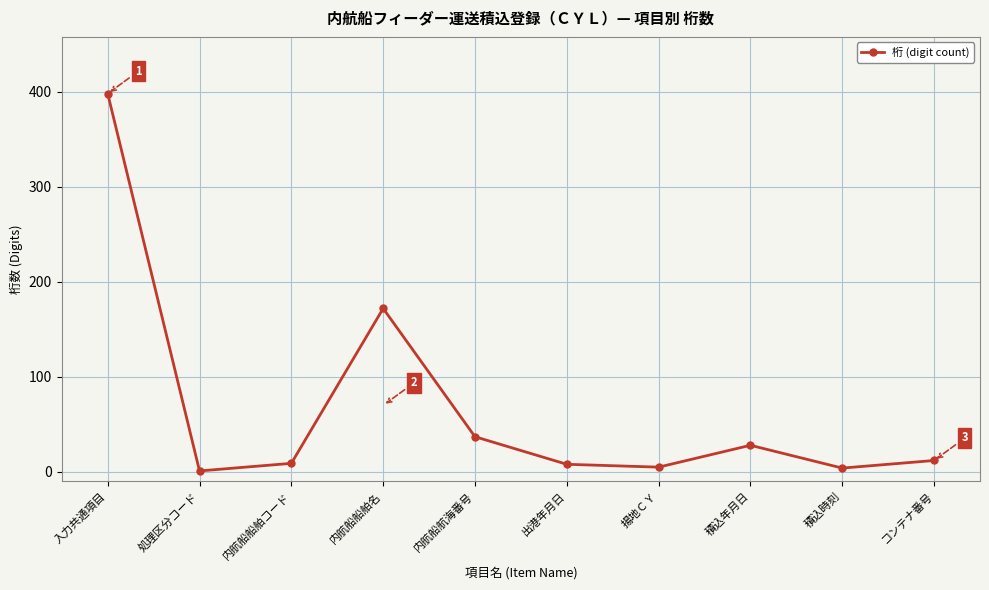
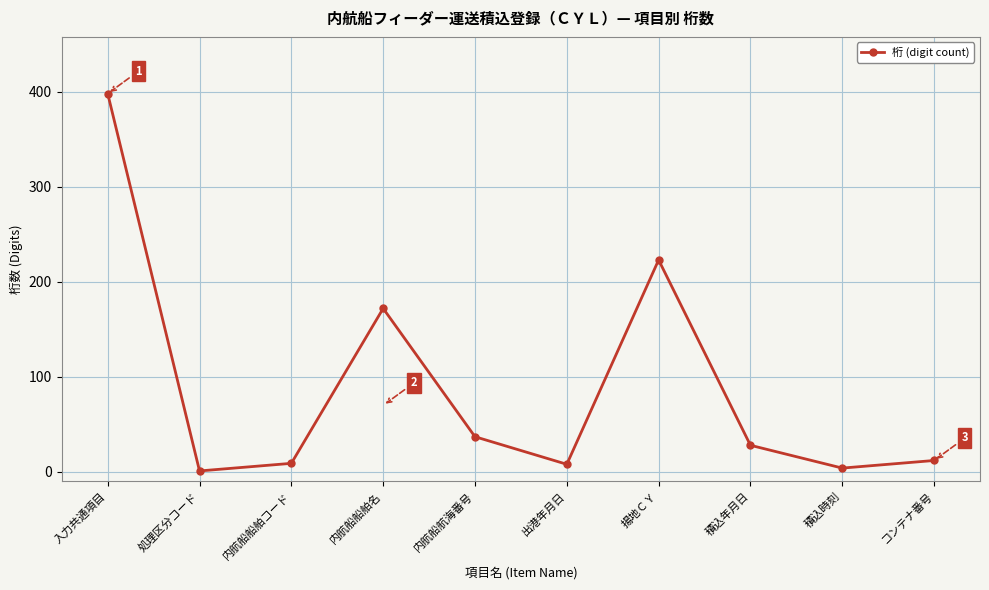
揚地ＣＹ: 10 -> 220
